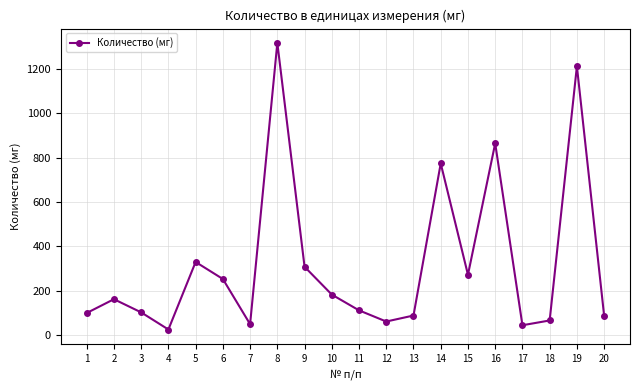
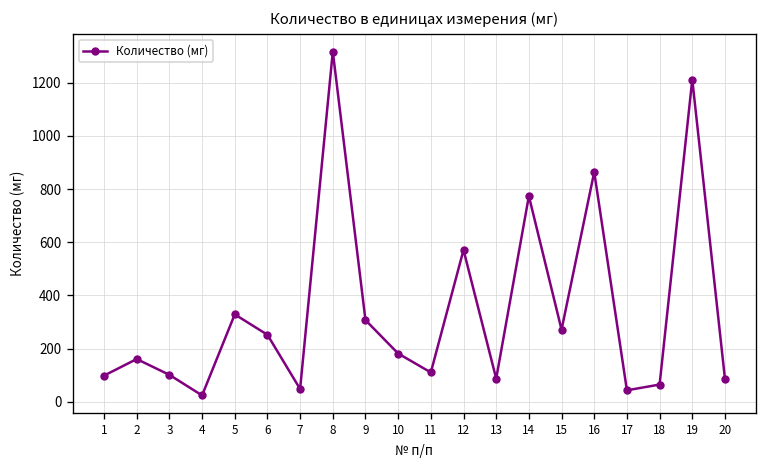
12: 60 -> 570
